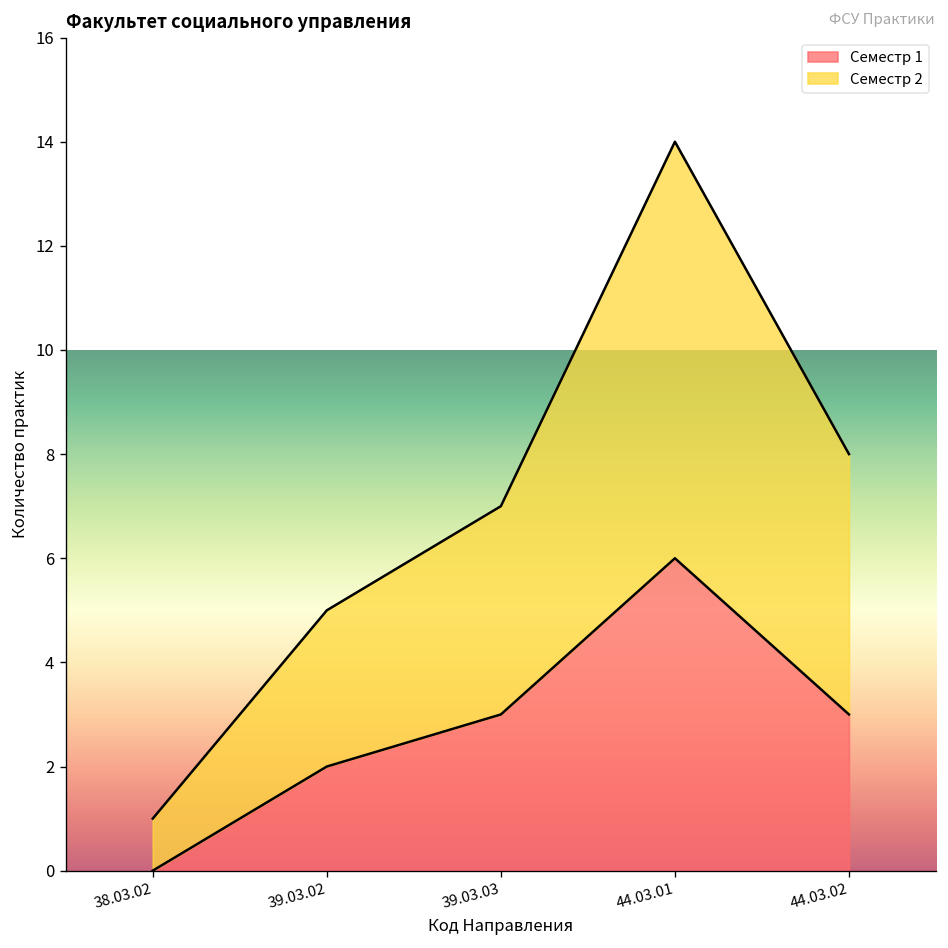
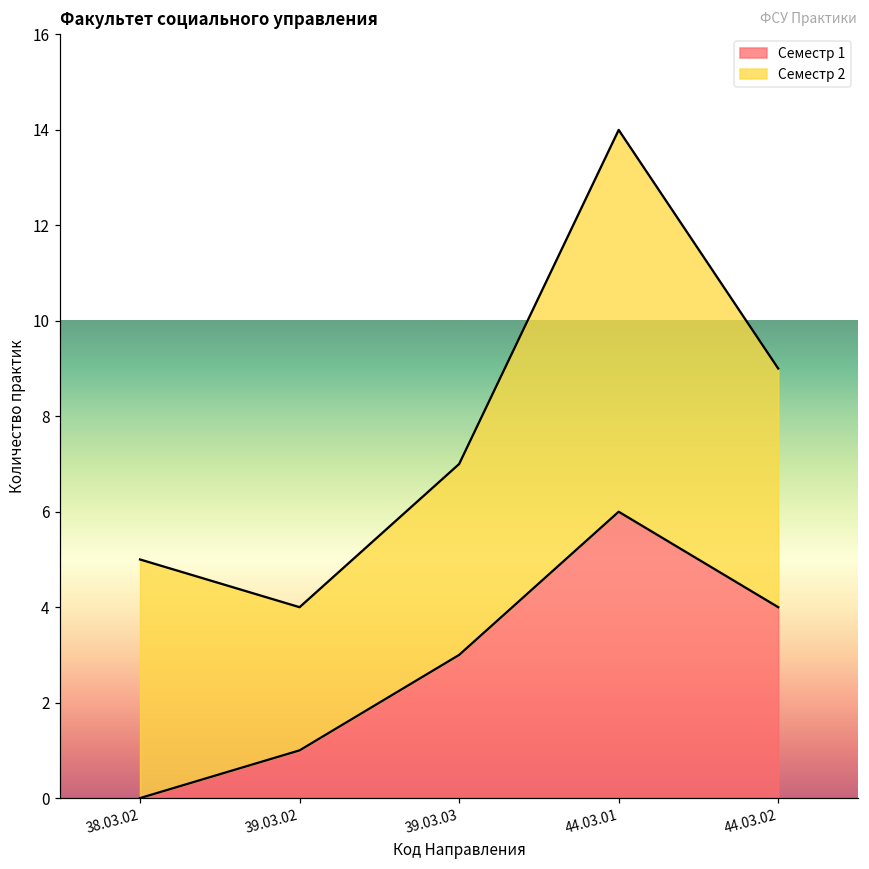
Семестр 2, 38.03.02: 1 -> 5
Семестр 1, 39.03.02: 2 -> 1
Семестр 1, 44.03.02: 3 -> 4
